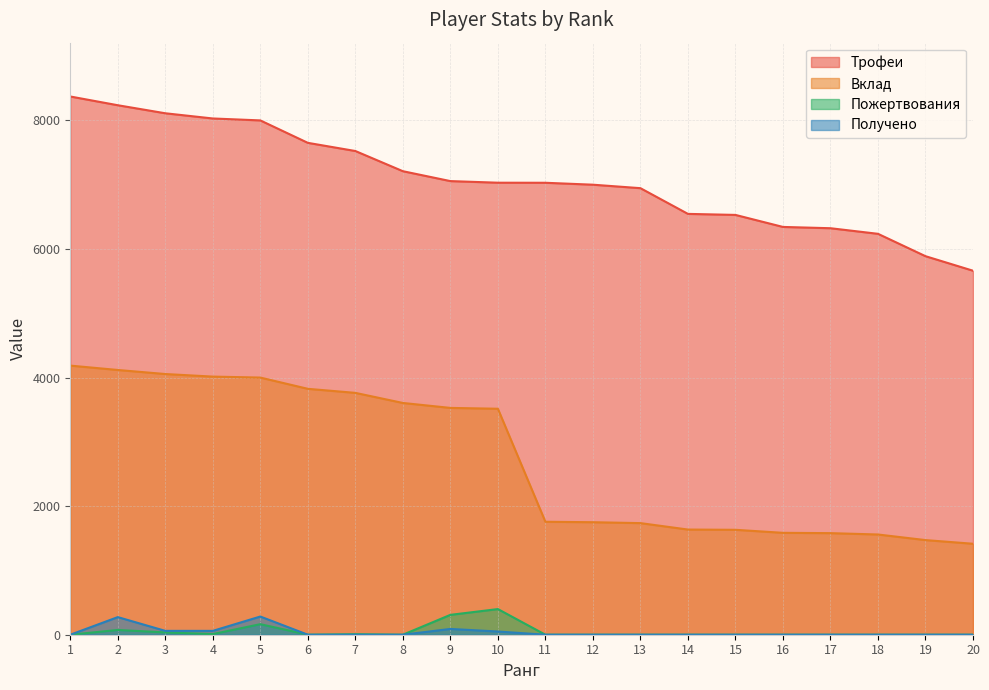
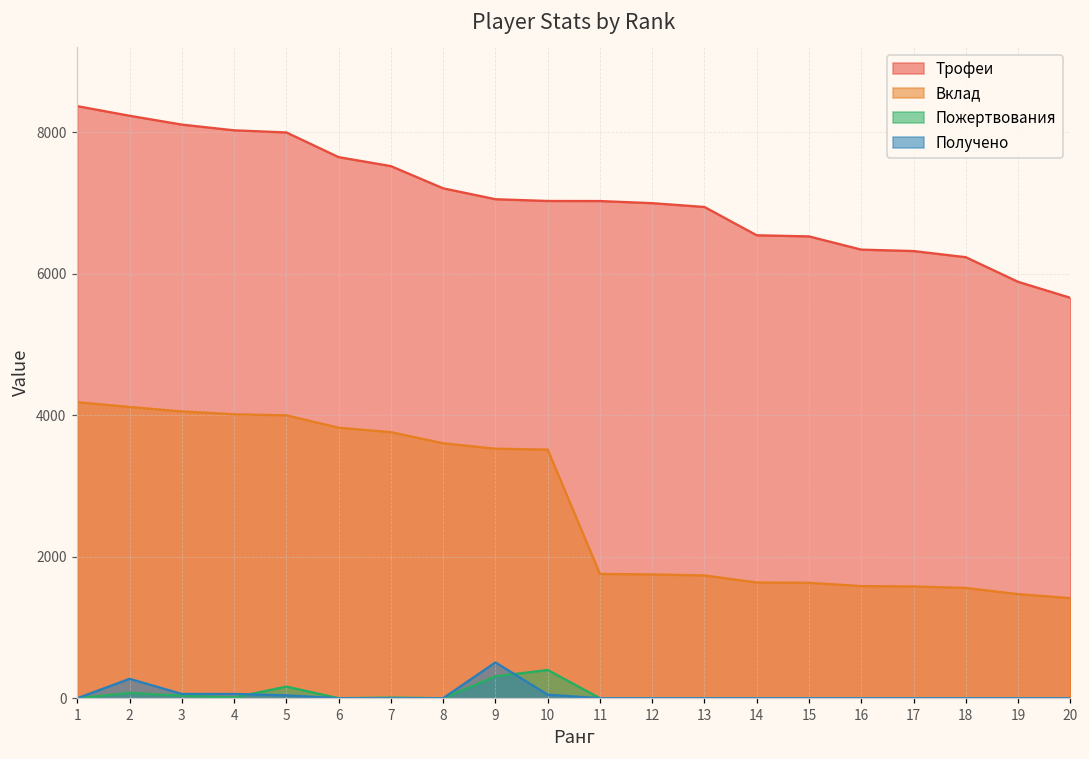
Получено, 5: 300 -> 0
Получено, 9: 100 -> 500
